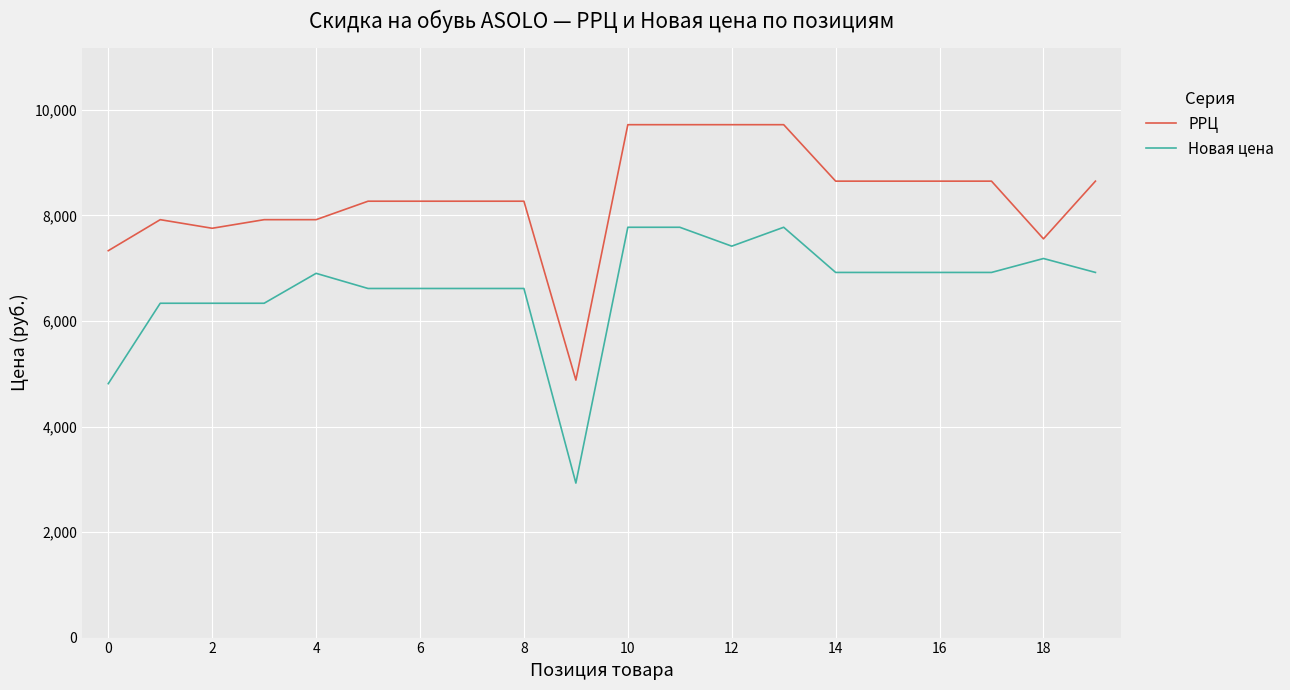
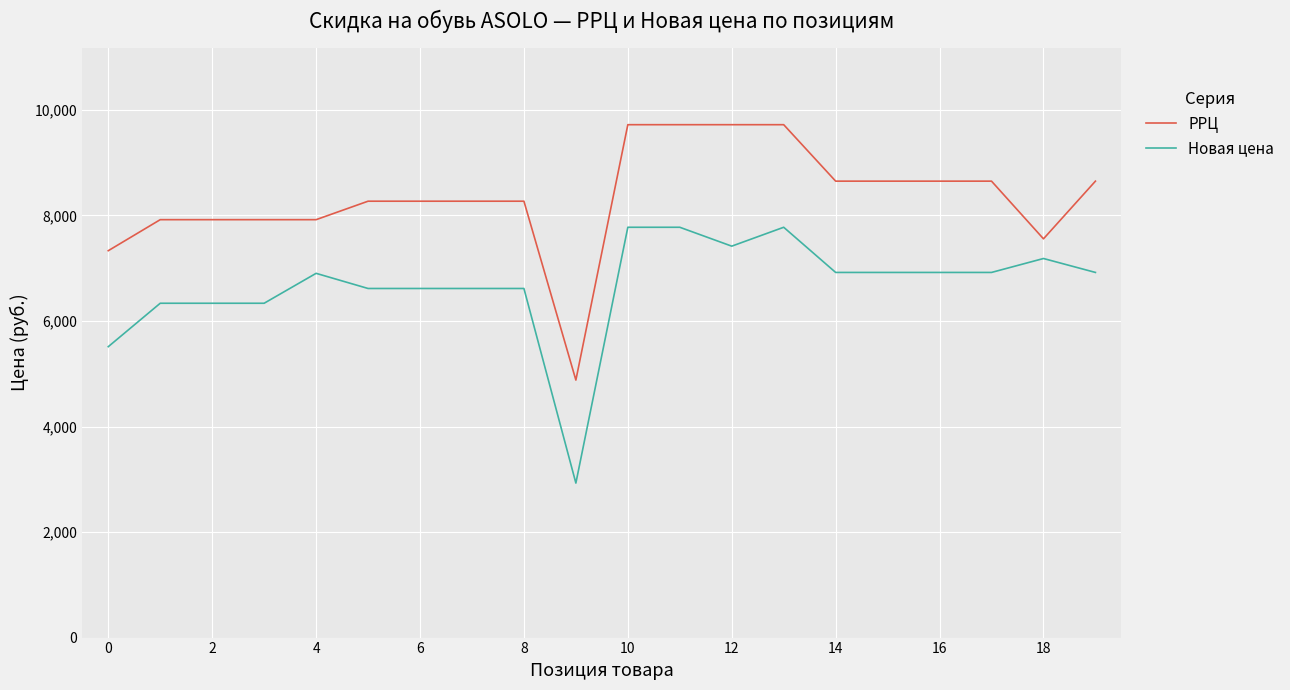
Новая цена, 0: 4,800 -> 5,500
РРЦ, 2: 7,800 -> 7,900
